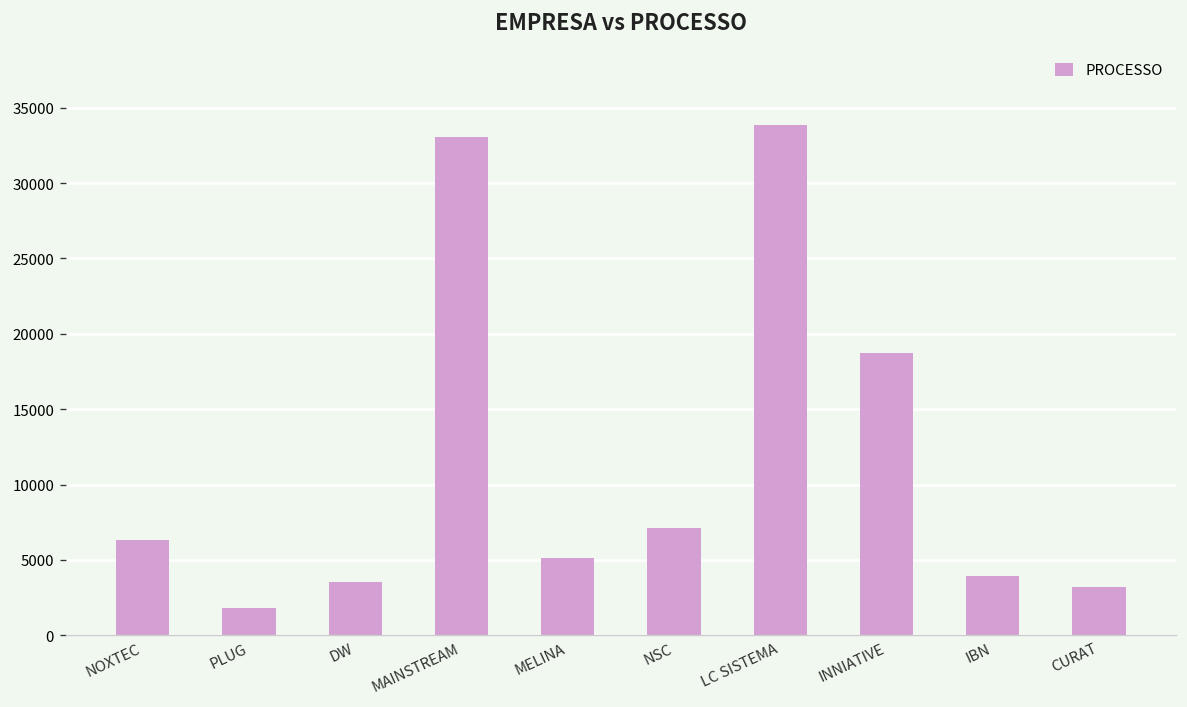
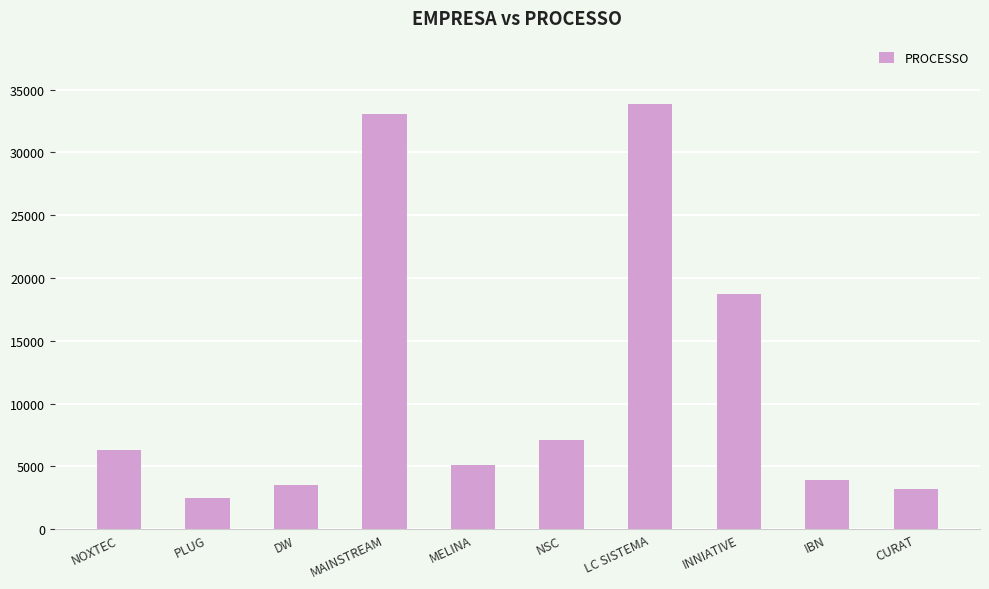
PLUG: 1800 -> 2500
